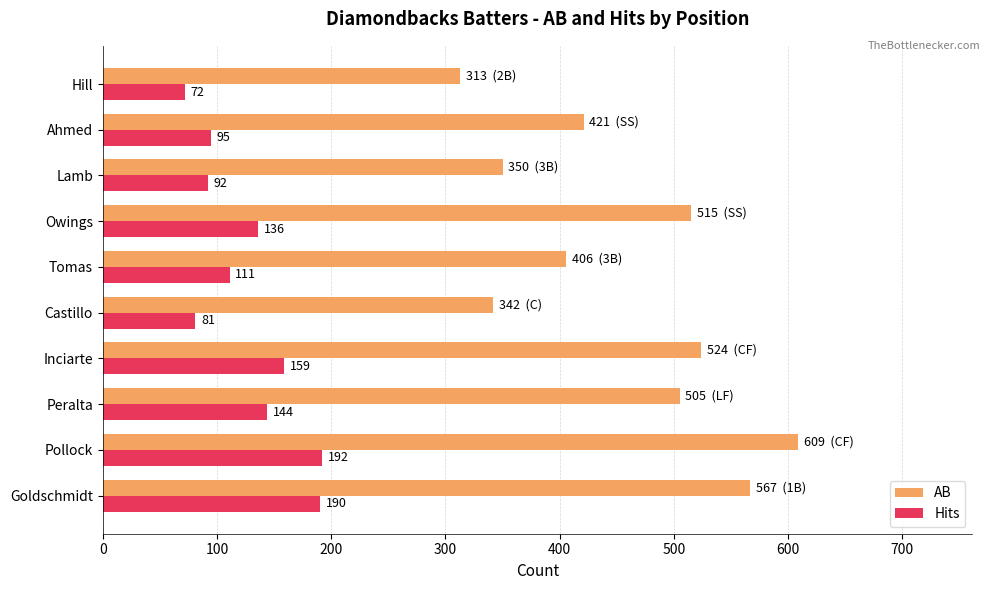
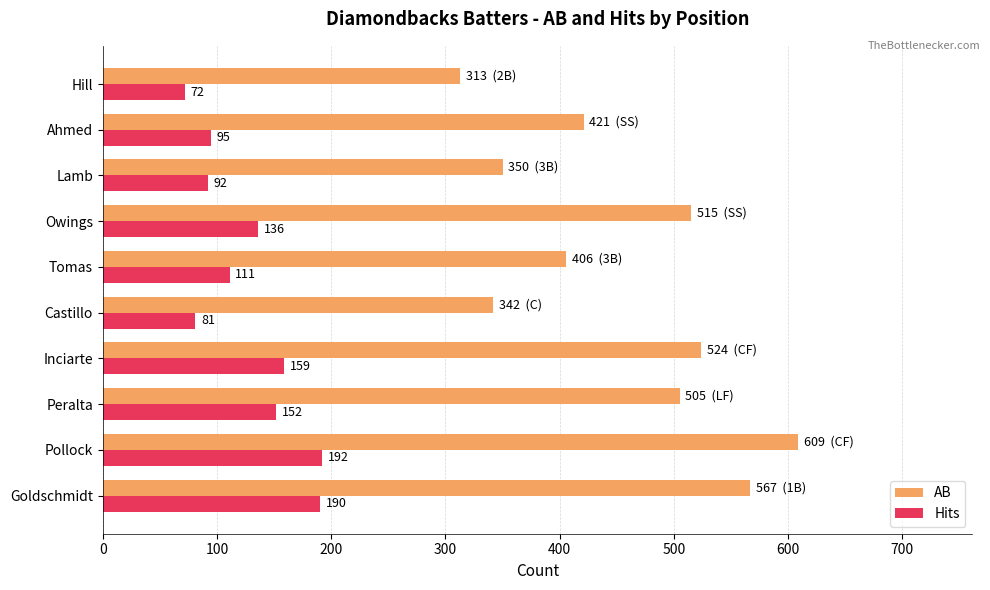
Hits, Peralta: 144 -> 152
